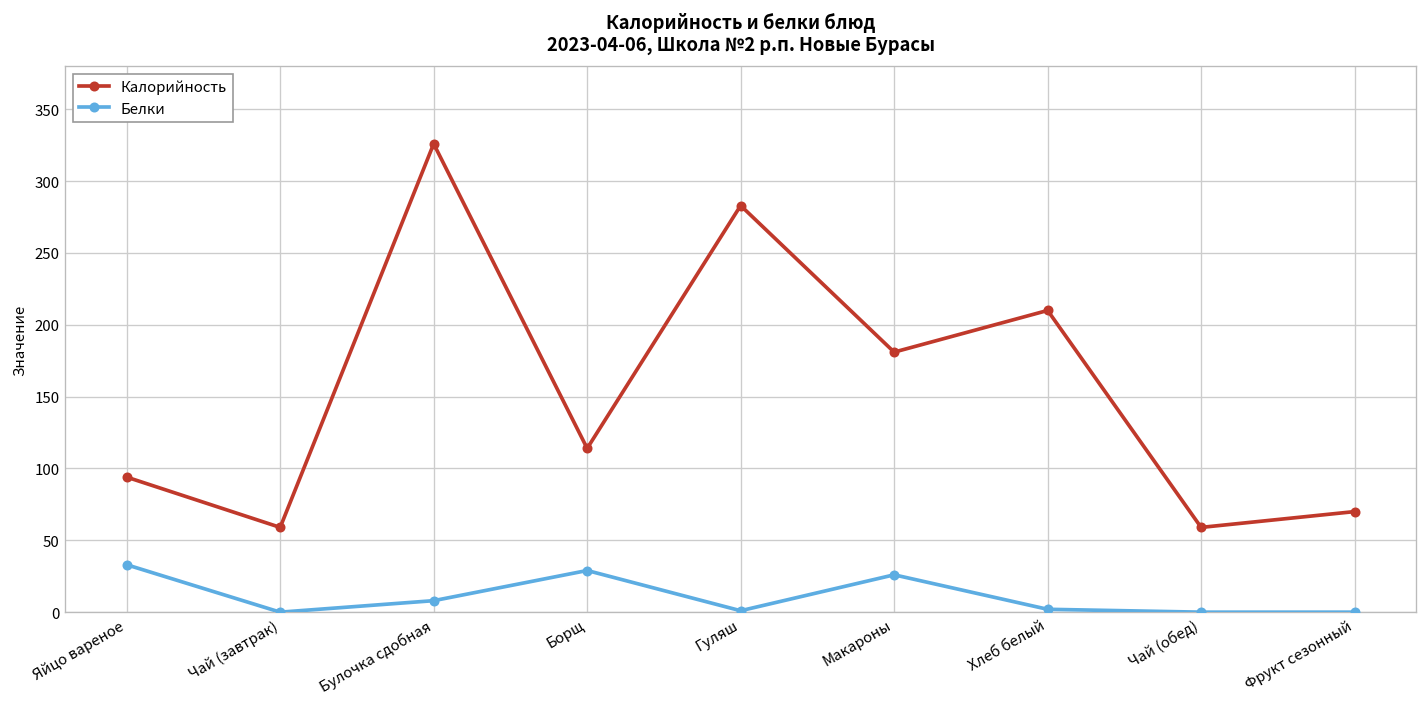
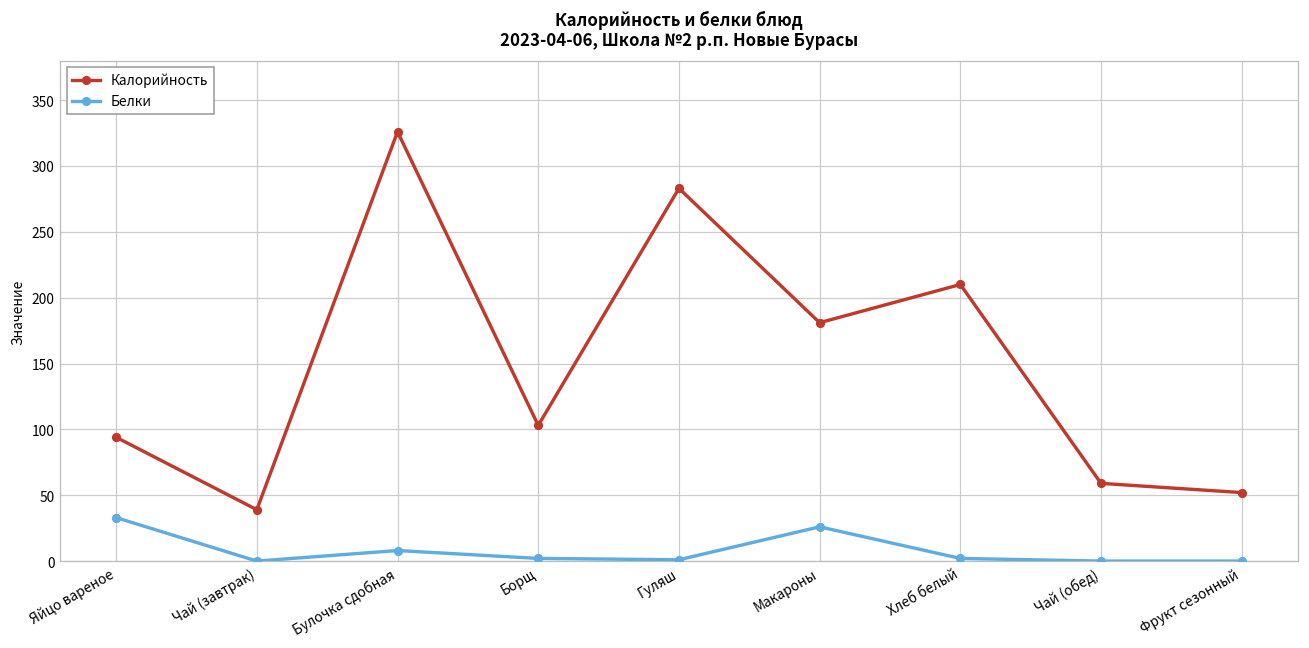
Калорийность, Чай (завтрак): 59 -> 39
Калорийность, Борщ: 114 -> 103
Белки, Борщ: 29 -> 2
Калорийность, Фрукт сезонный: 70 -> 52
